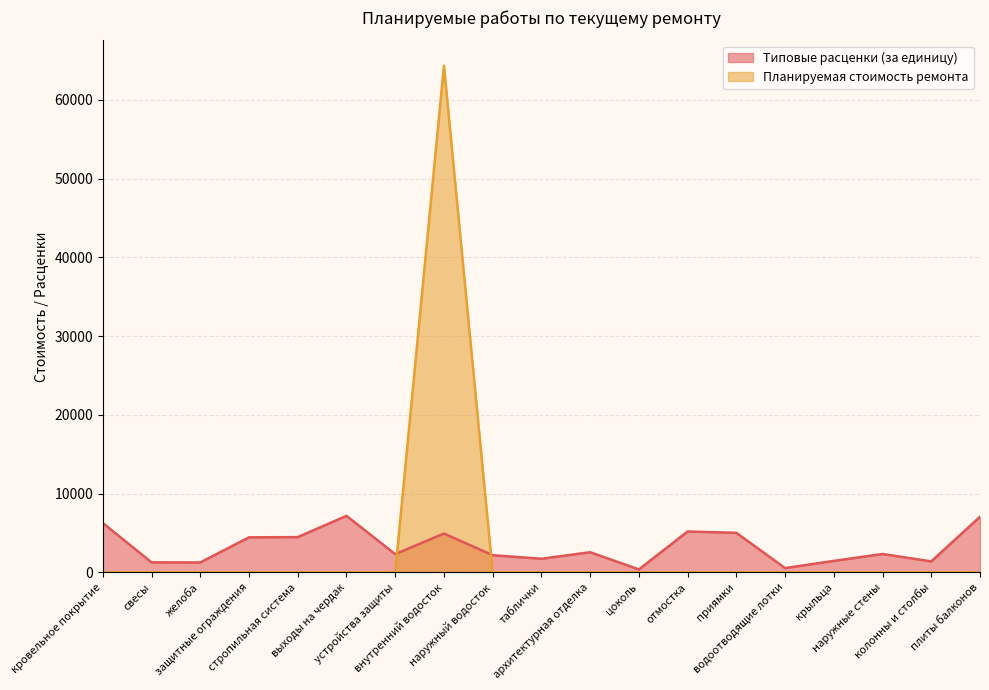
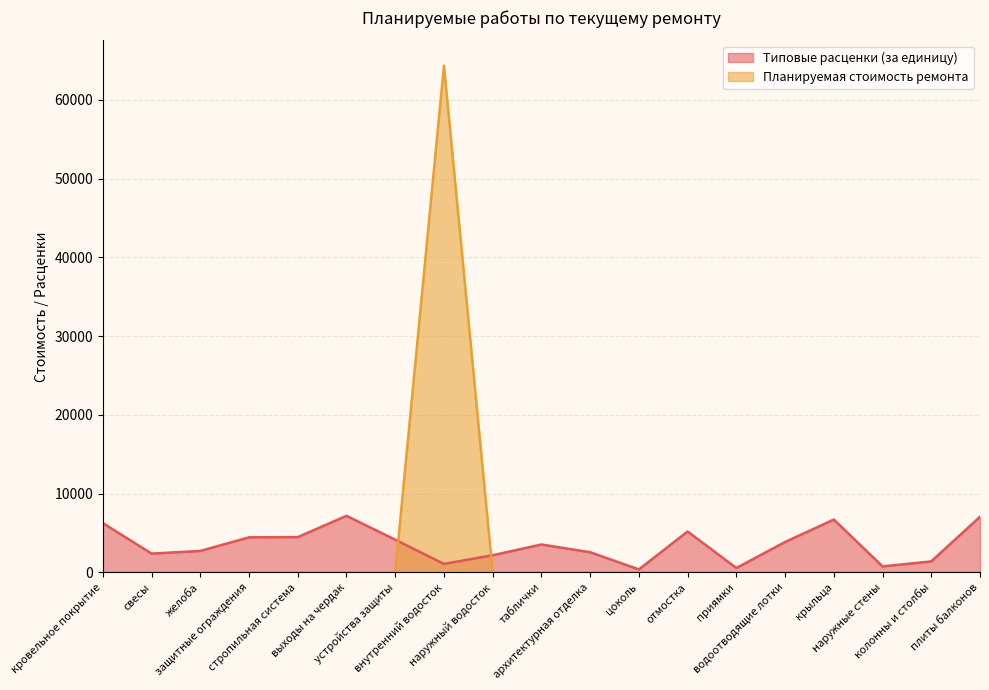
Типовые расценки (за единицу), свесы: 1000 -> 2000
Типовые расценки (за единицу), желоба: 1000 -> 3000
Типовые расценки (за единицу), устройства защиты: 2000 -> 4000
Типовые расценки (за единицу), внутренний водосток: 5000 -> 1000
Типовые расценки (за единицу), таблички: 2000 -> 4000
Типовые расценки (за единицу), приямки: 5000 -> 1000
Типовые расценки (за единицу), водоотводящие лотки: 1000 -> 4000
Типовые расценки (за единицу), крыльца: 1000 -> 7000
Типовые расценки (за единицу), наружные стены: 2000 -> 1000
